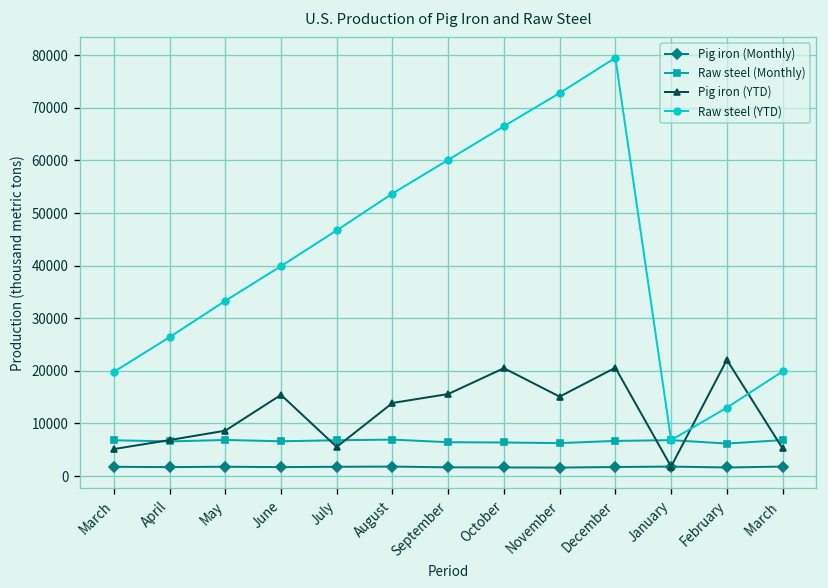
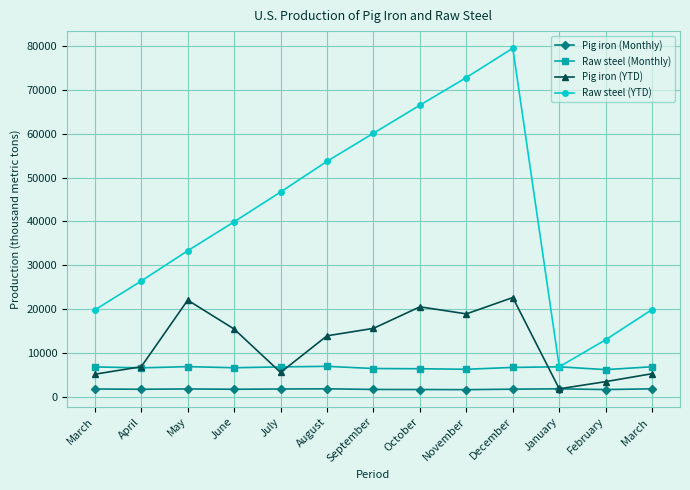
Pig iron (YTD), May: 9000 -> 22000
Pig iron (YTD), November: 15000 -> 19000
Pig iron (YTD), December: 21000 -> 23000
Pig iron (YTD), February: 22000 -> 3000
